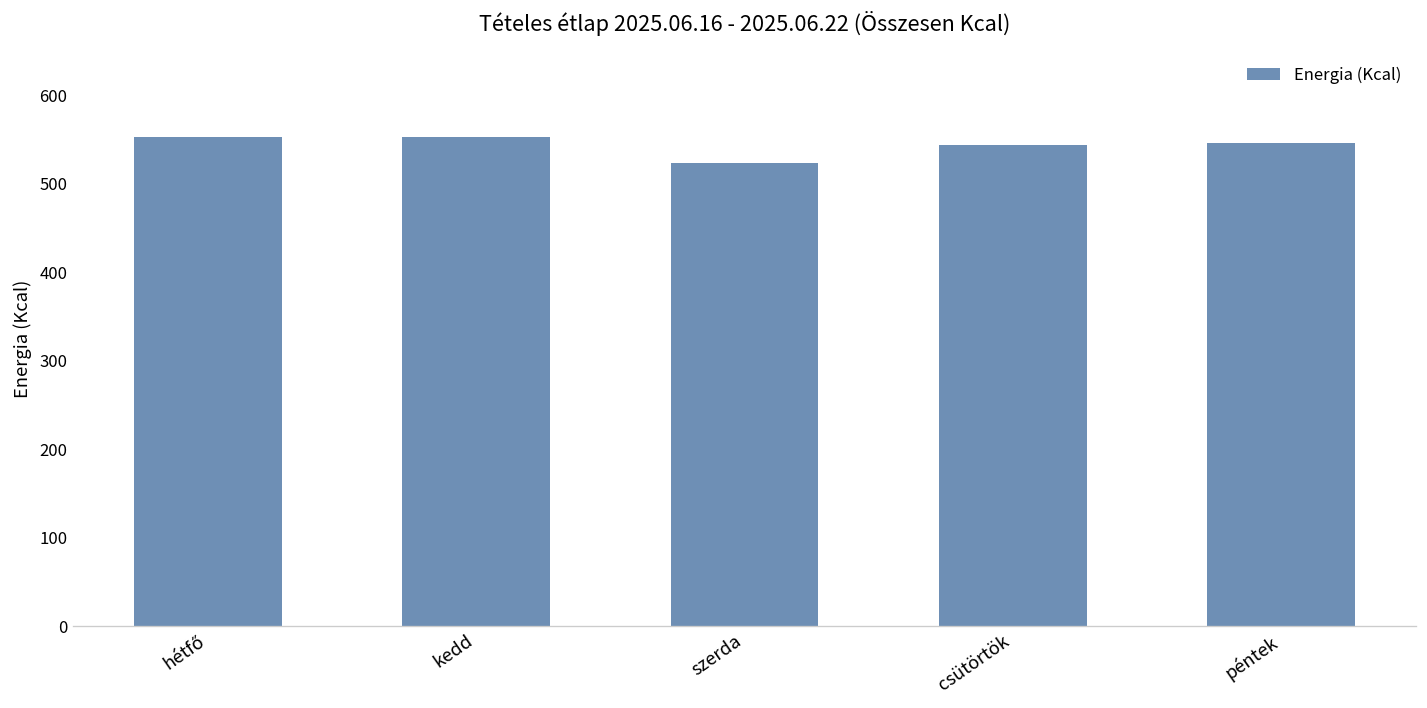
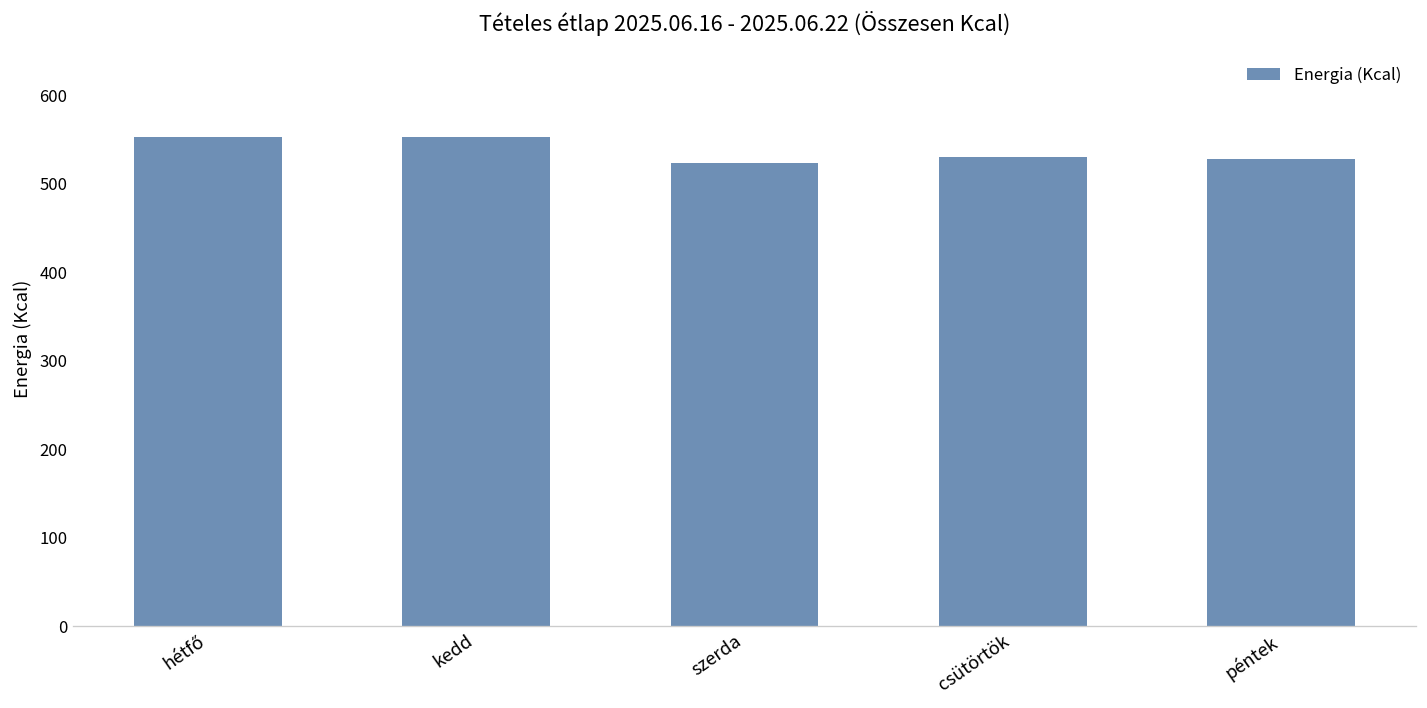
csütörtök: 540 -> 530
péntek: 550 -> 530
